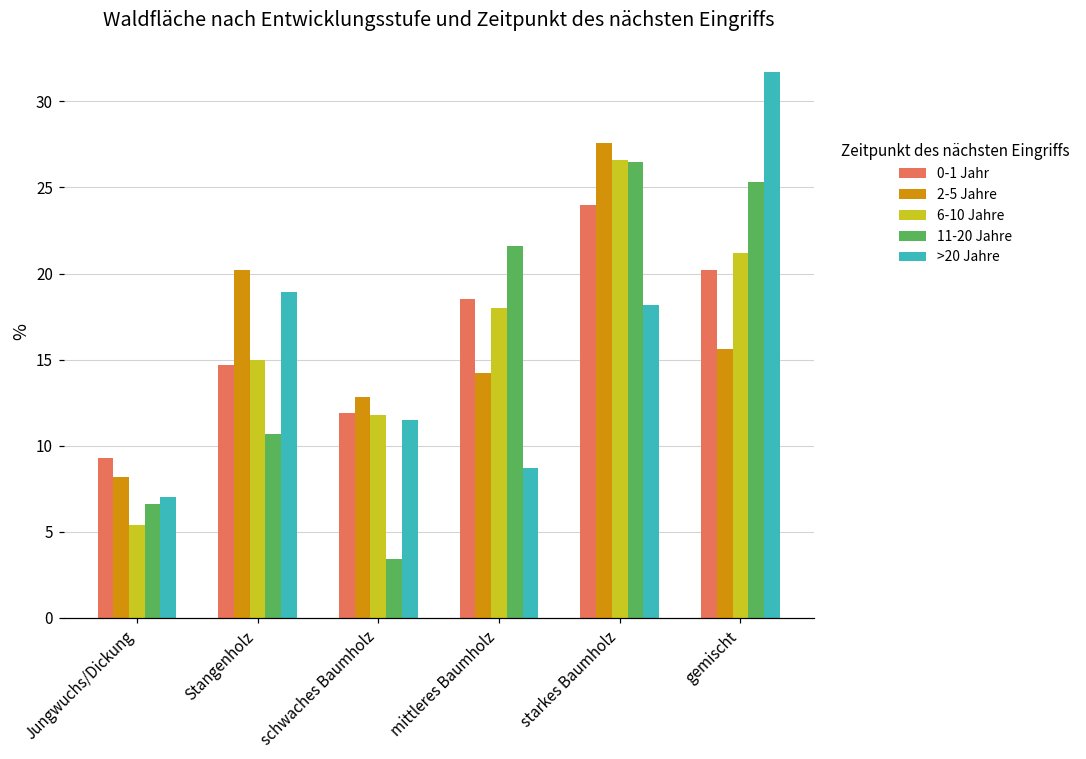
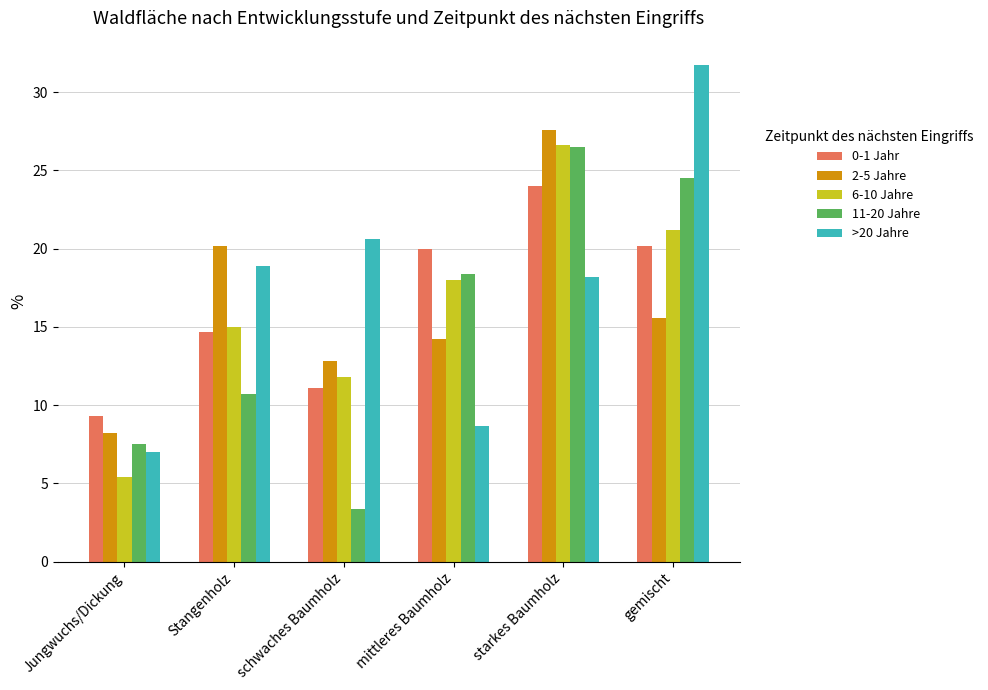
11-20 Jahre, Jungwuchs/Dickung: 6.6 -> 7.5
0-1 Jahr, schwaches Baumholz: 11.9 -> 11.1
>20 Jahre, schwaches Baumholz: 11.5 -> 20.6
0-1 Jahr, mittleres Baumholz: 18.5 -> 20.0
11-20 Jahre, mittleres Baumholz: 21.6 -> 18.4
11-20 Jahre, gemischt: 25.3 -> 24.5
